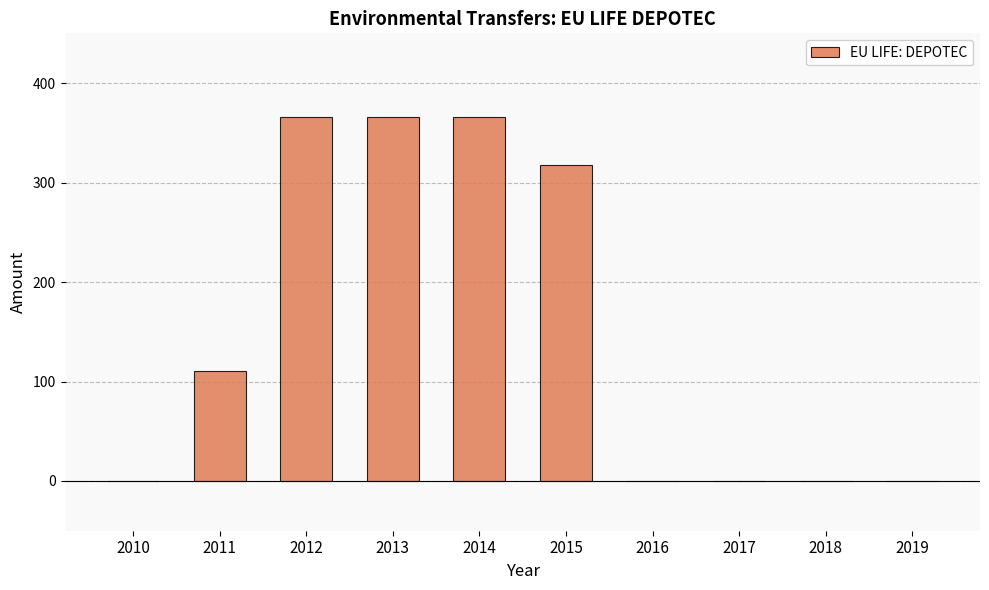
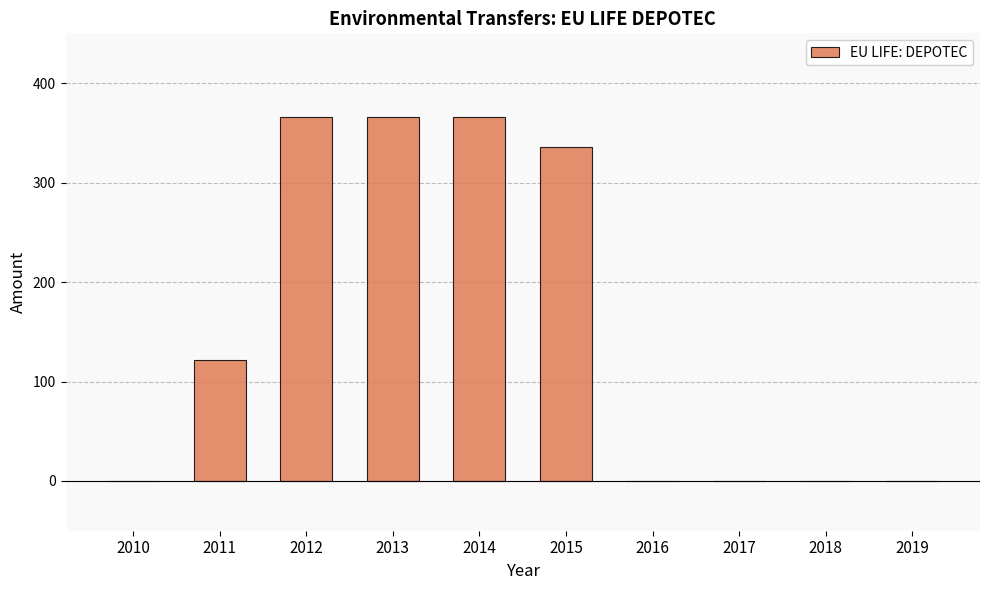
2011: 110 -> 120
2015: 320 -> 340
